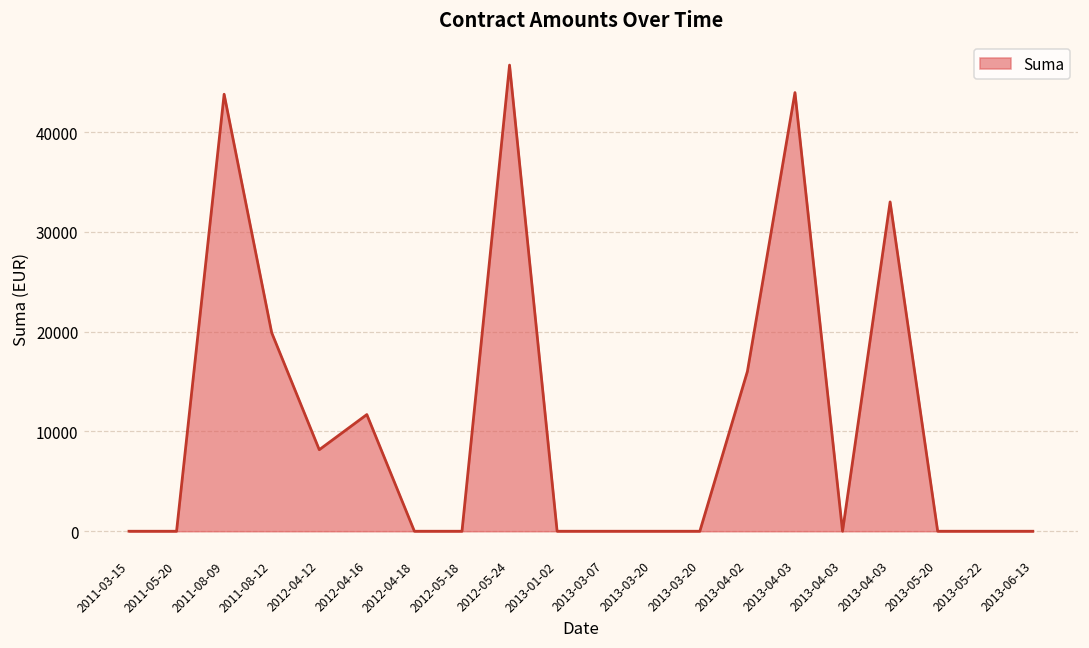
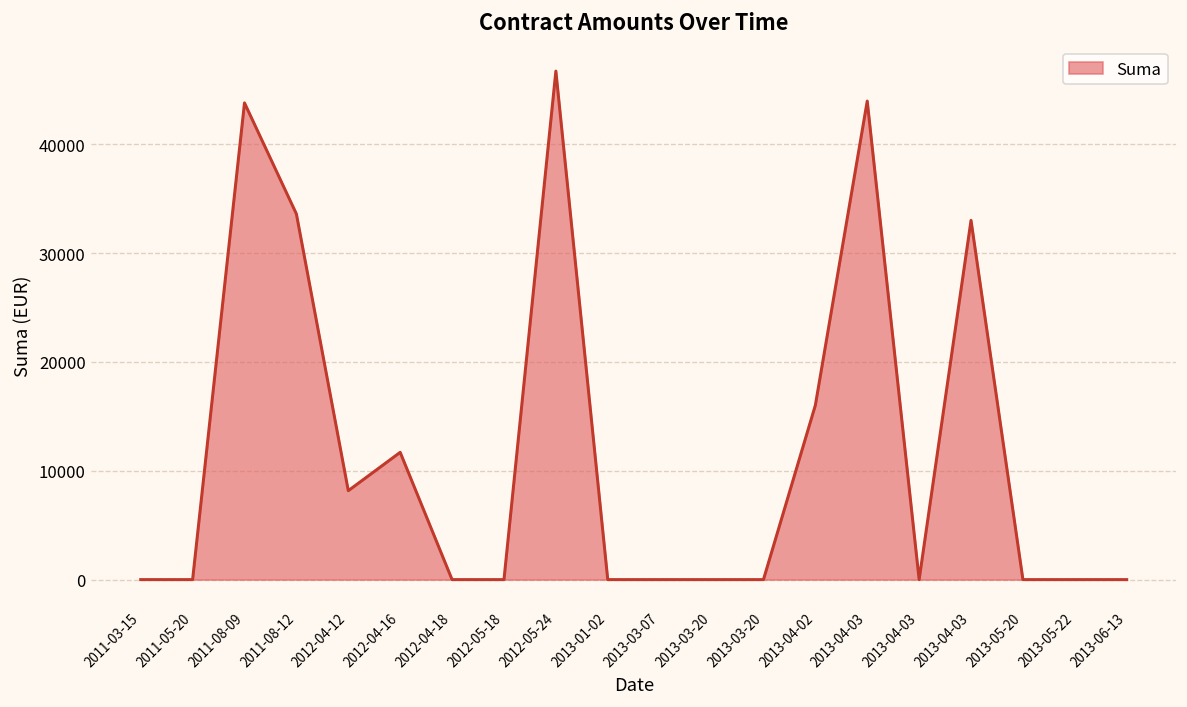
2011-08-12: 20000 -> 34000
